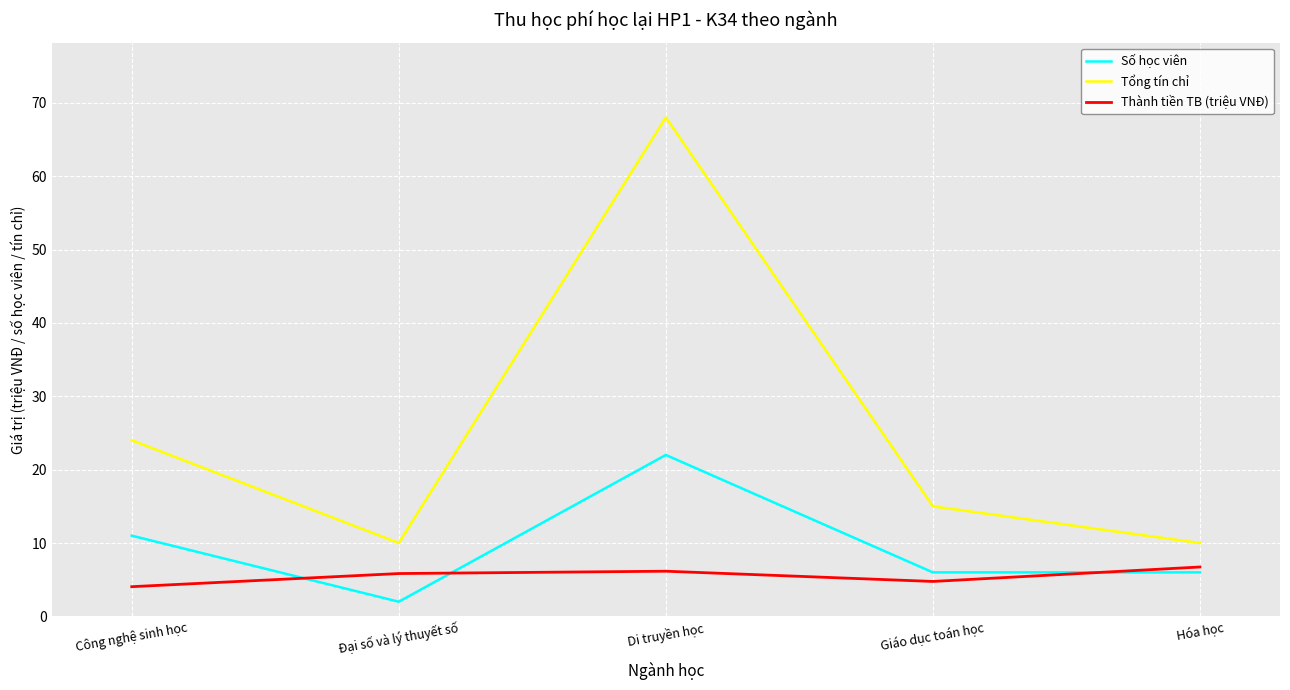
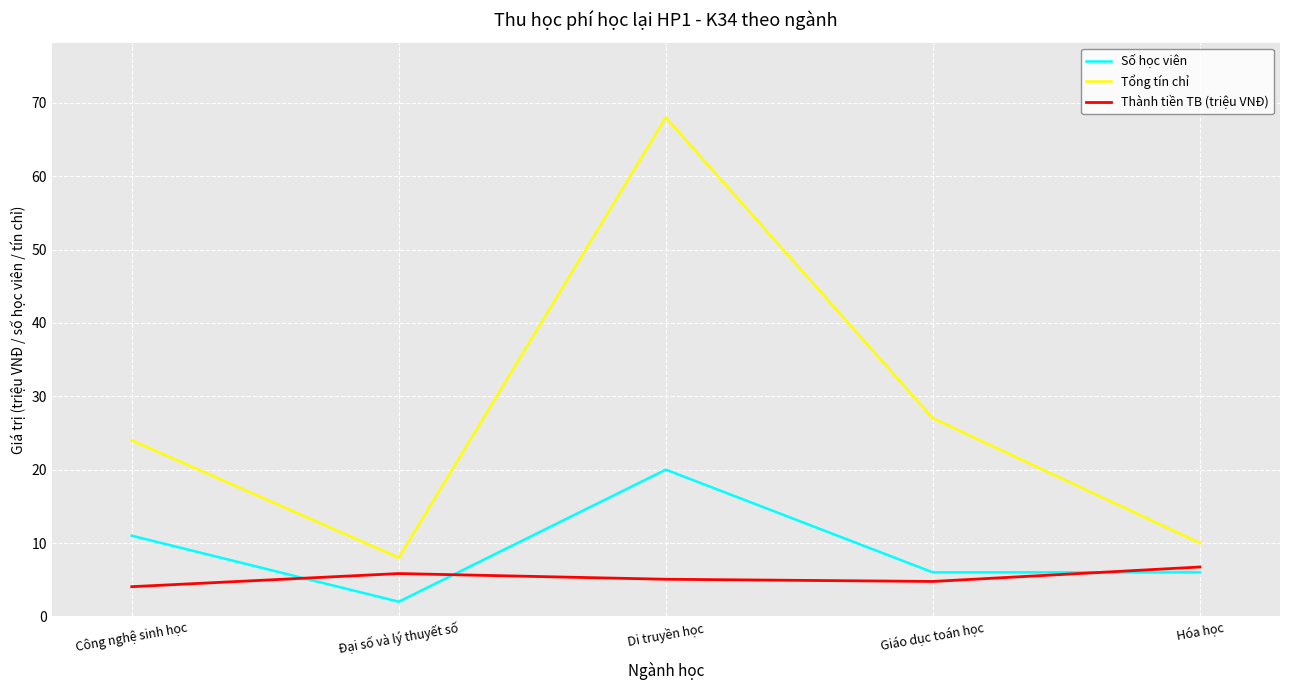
Tổng tín chỉ, Đại số và lý thuyết số: 10 -> 8
Số học viên, Di truyền học: 22 -> 20
Thành tiền TB (triệu VNĐ), Di truyền học: 6 -> 5
Tổng tín chỉ, Giáo dục toán học: 15 -> 27
